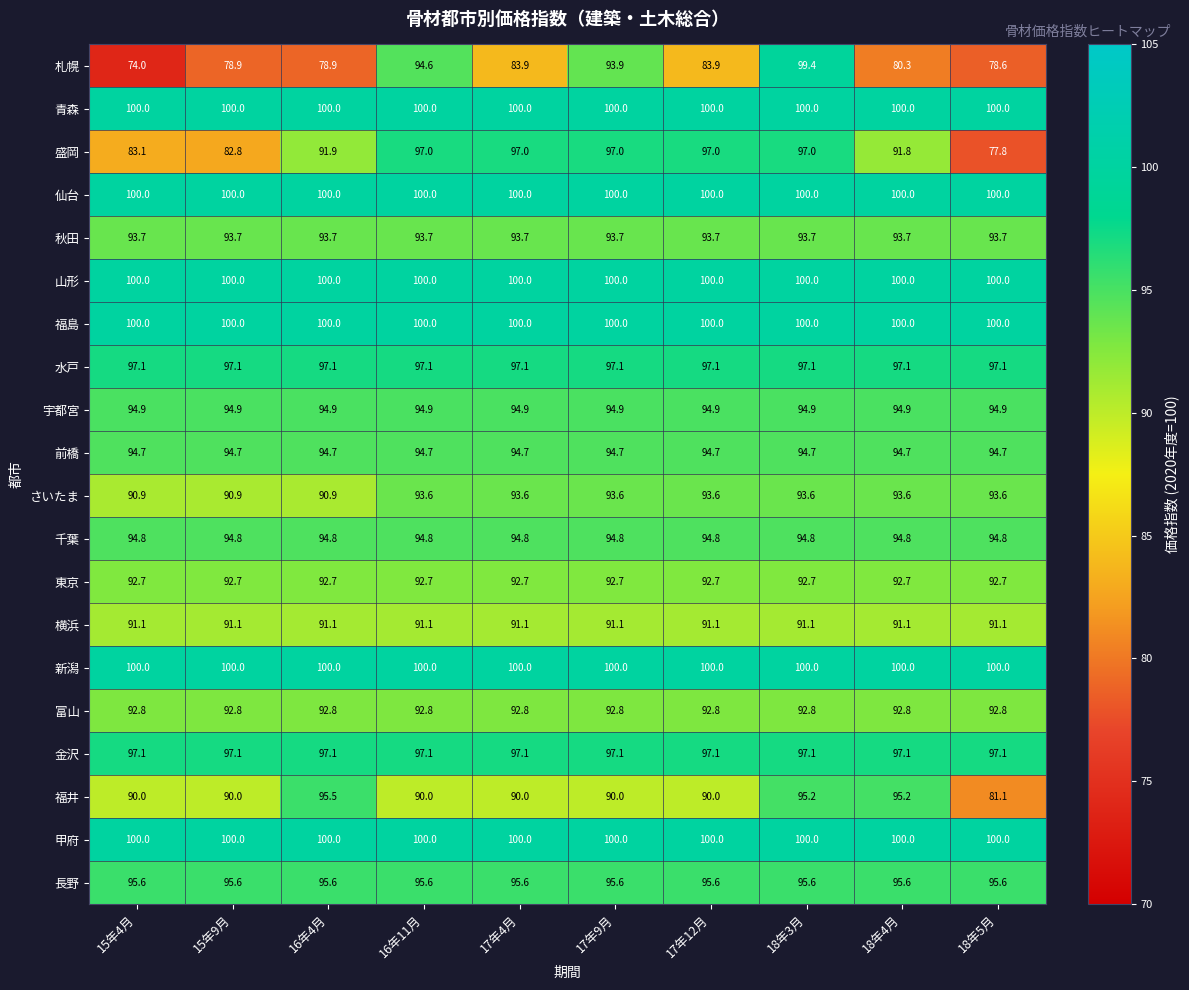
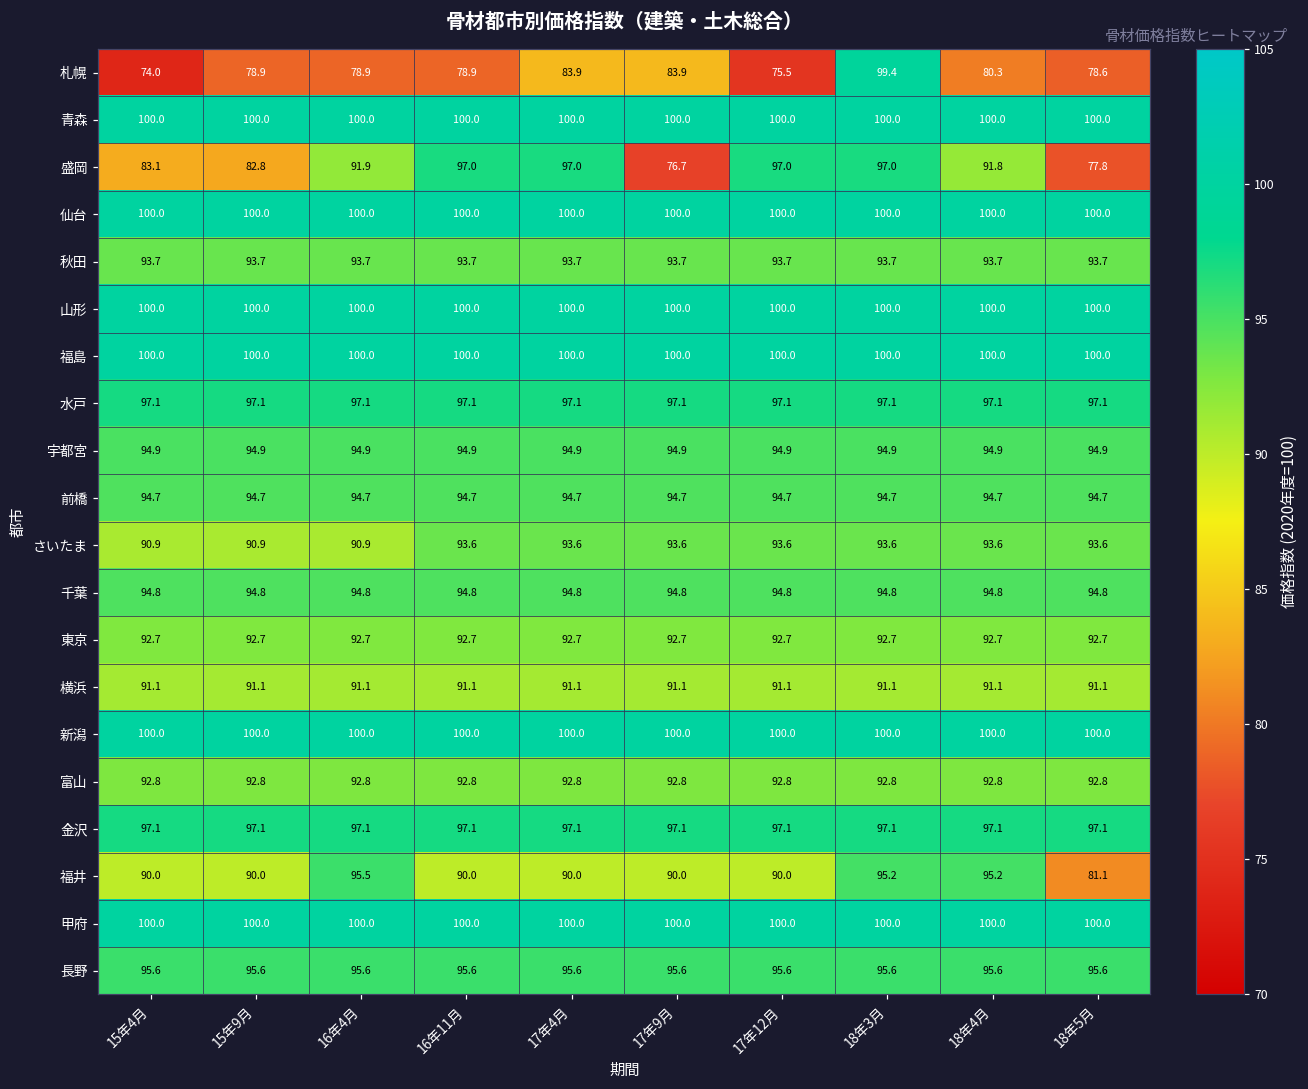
札幌, 16年11月: 94.6 -> 78.9
札幌, 17年9月: 93.9 -> 83.9
札幌, 17年12月: 83.9 -> 75.5
盛岡, 17年9月: 97.0 -> 76.7
